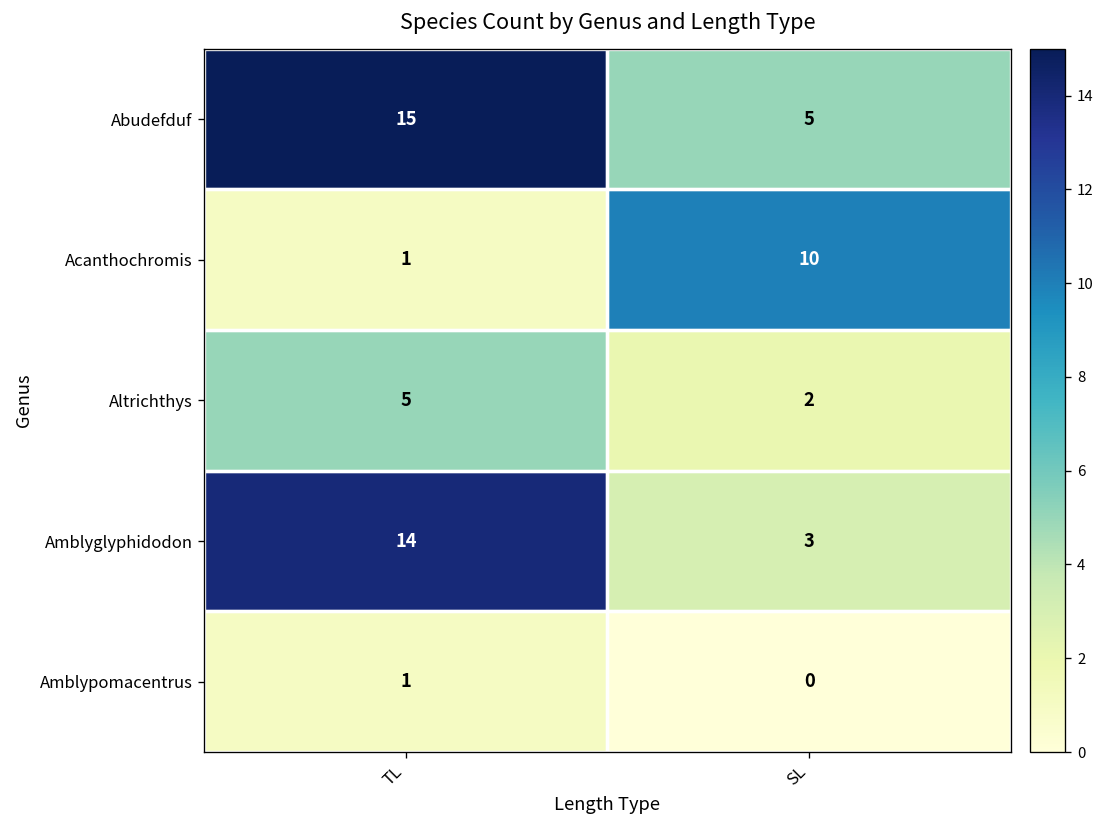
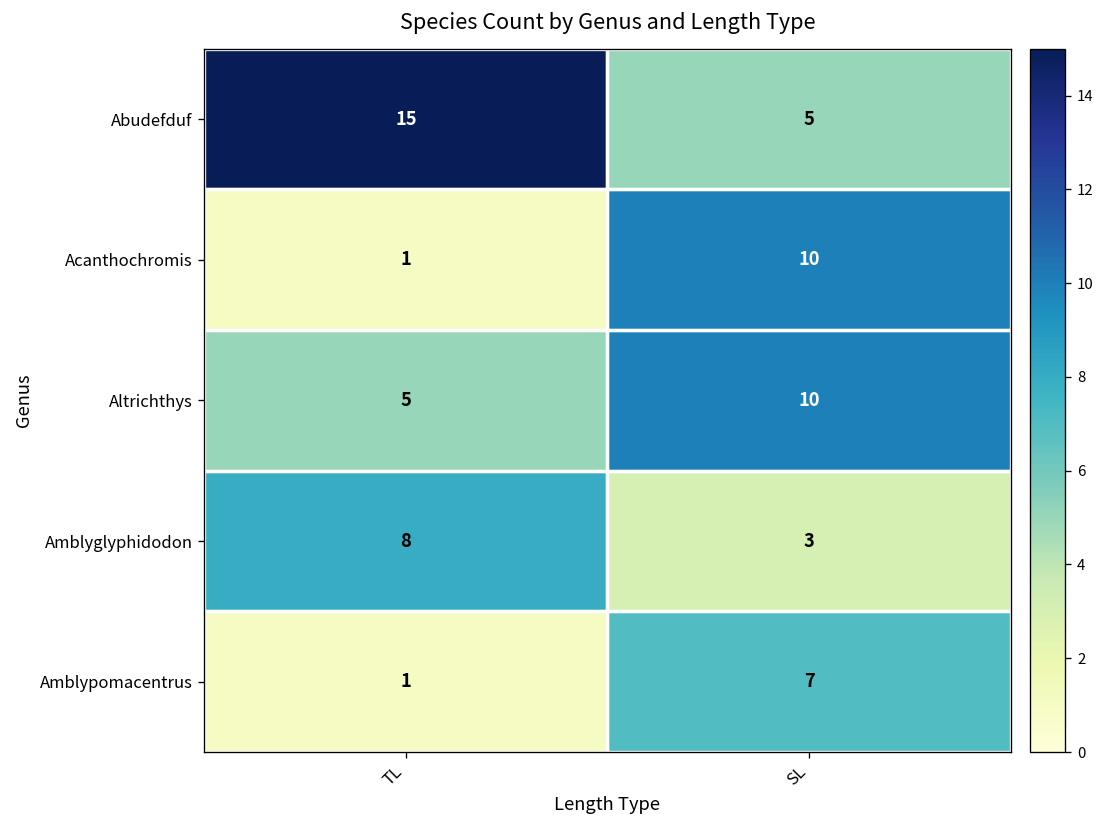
Altrichthys, SL: 2 -> 10
Amblyglyphidodon, TL: 14 -> 8
Amblypomacentrus, SL: 0 -> 7
